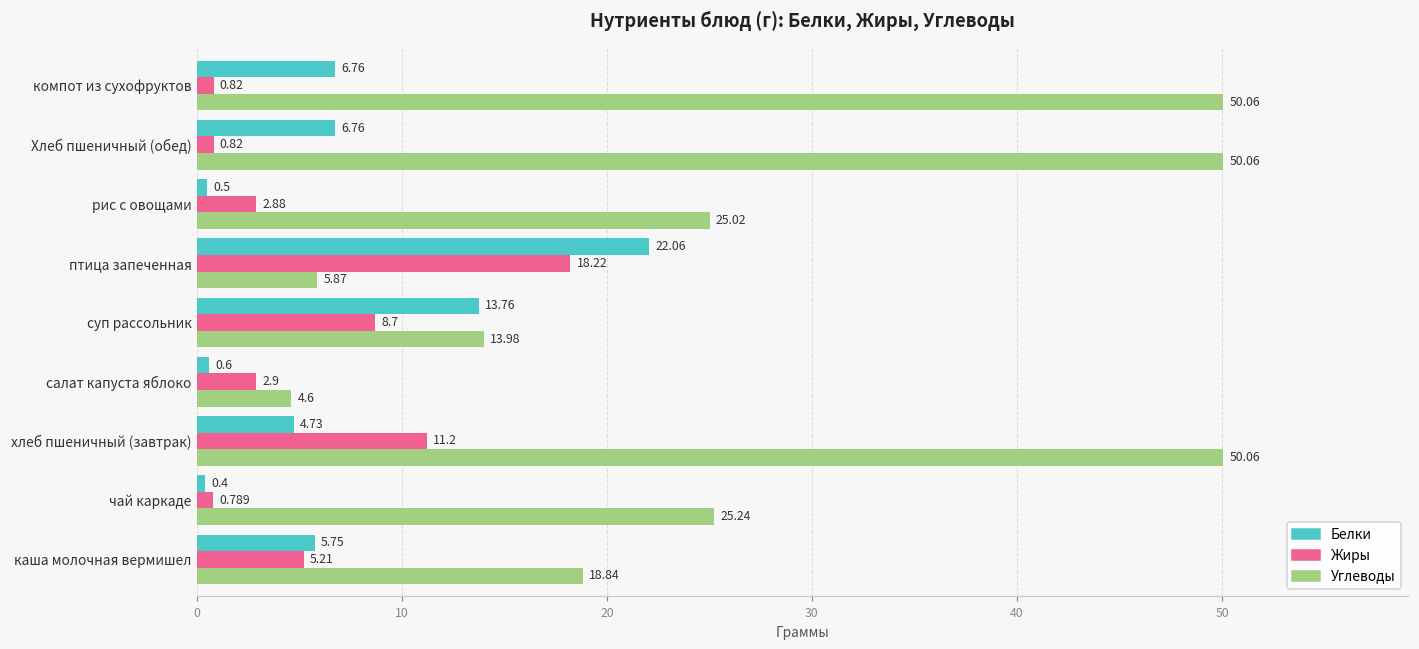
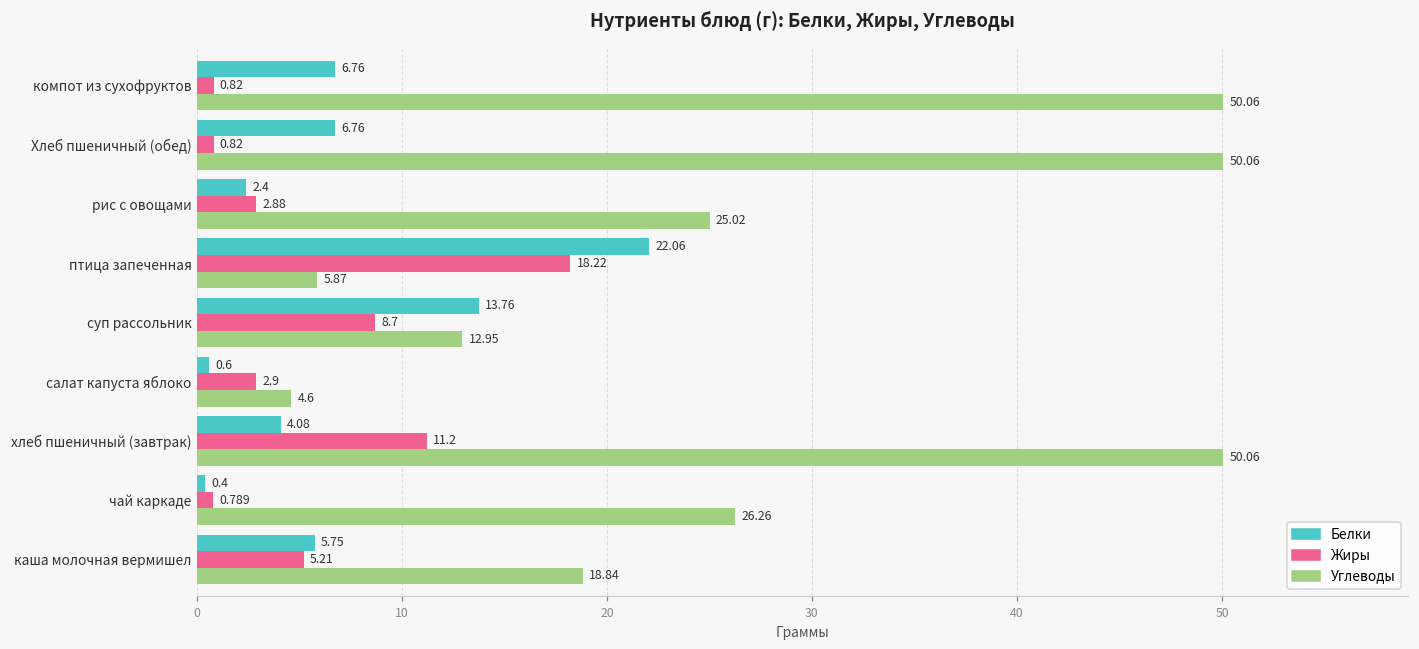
Белки, рис с овощами: 0.5 -> 2.4
Углеводы, суп рассольник: 13.98 -> 12.95
Белки, хлеб пшеничный (завтрак): 4.73 -> 4.08
Углеводы, чай каркаде: 25.24 -> 26.26
